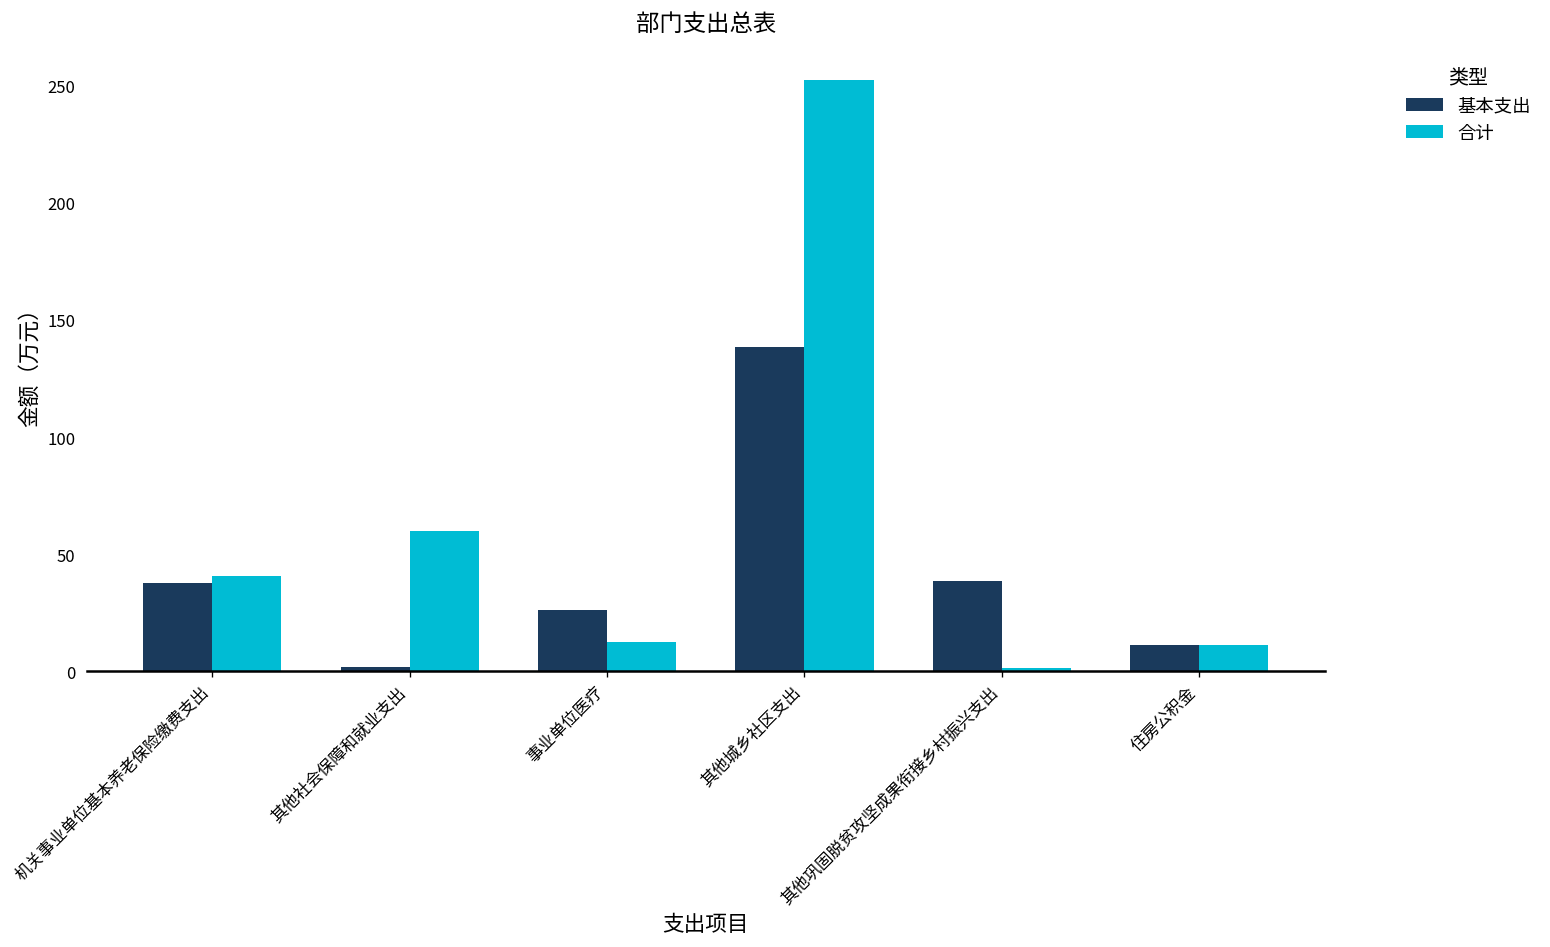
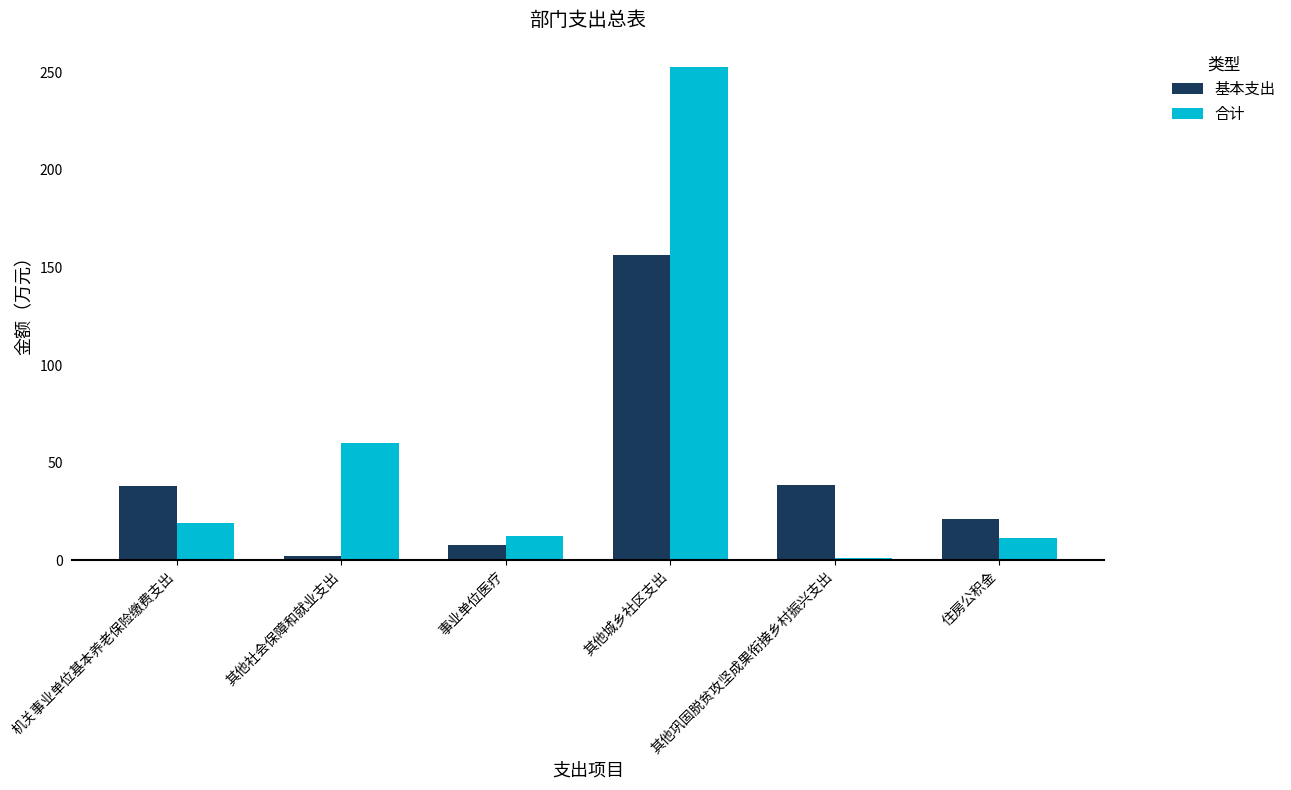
合计, 机关事业单位基本养老保险缴费支出: 40 -> 19
基本支出, 事业单位医疗: 26 -> 8
基本支出, 其他城乡社区支出: 139 -> 156
基本支出, 住房公积金: 11 -> 21
